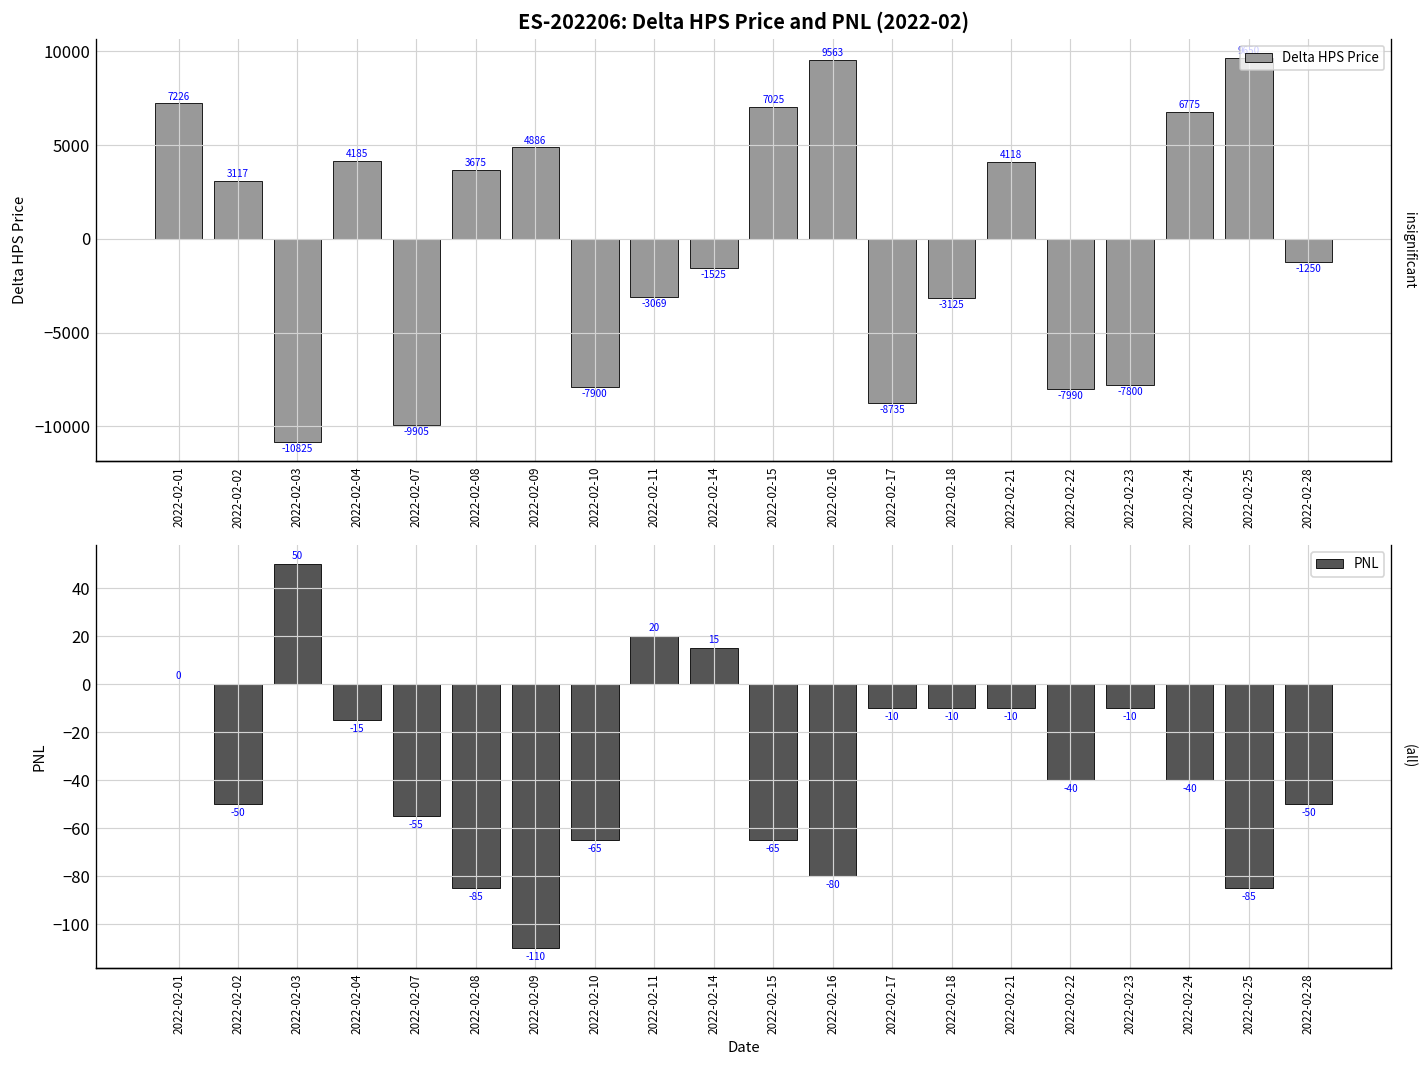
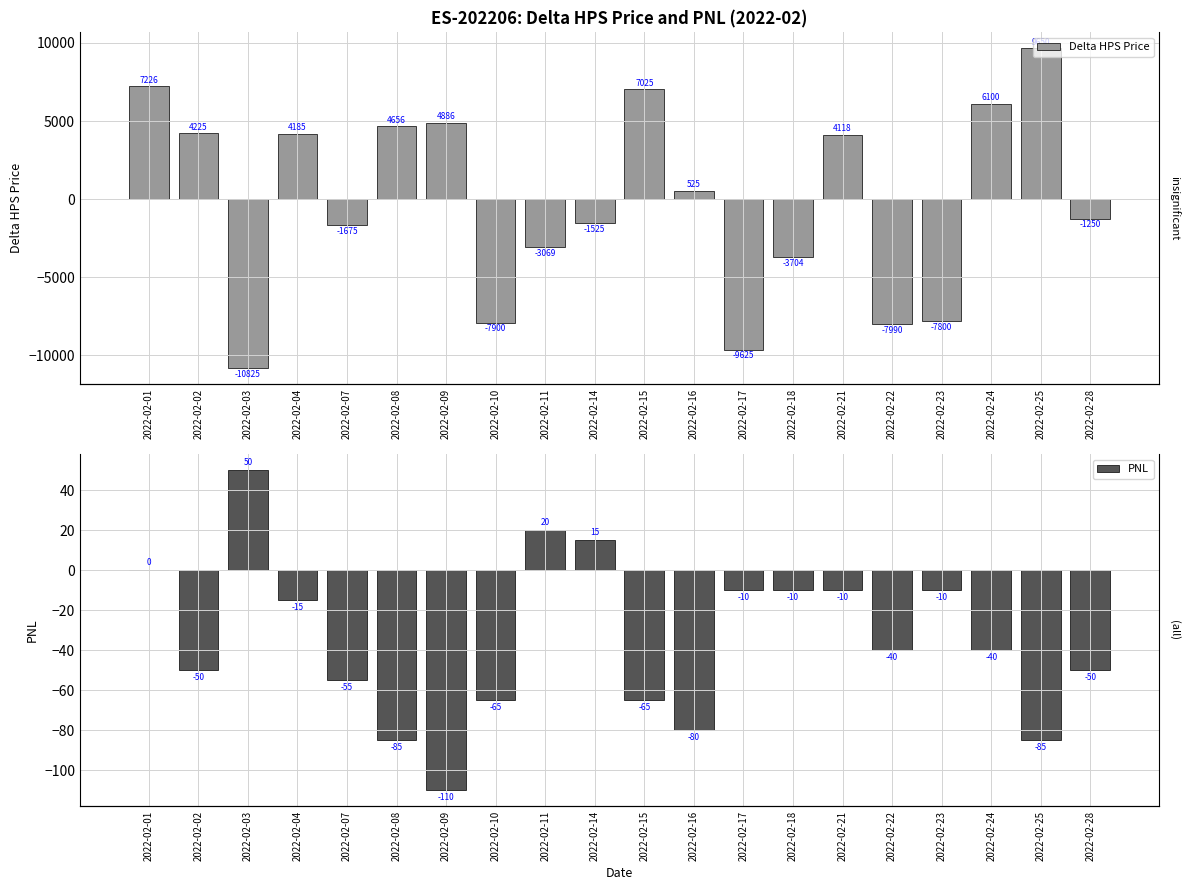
ES-202206: Delta HPS Price and PNL (2022-02), 2022-02-02: 3117 -> 4225
ES-202206: Delta HPS Price and PNL (2022-02), 2022-02-07: -9905 -> -1675
ES-202206: Delta HPS Price and PNL (2022-02), 2022-02-08: 3675 -> 4656
ES-202206: Delta HPS Price and PNL (2022-02), 2022-02-16: 9563 -> 525
ES-202206: Delta HPS Price and PNL (2022-02), 2022-02-17: -8735 -> -9625
ES-202206: Delta HPS Price and PNL (2022-02), 2022-02-18: -3125 -> -3704
ES-202206: Delta HPS Price and PNL (2022-02), 2022-02-24: 6775 -> 6100
